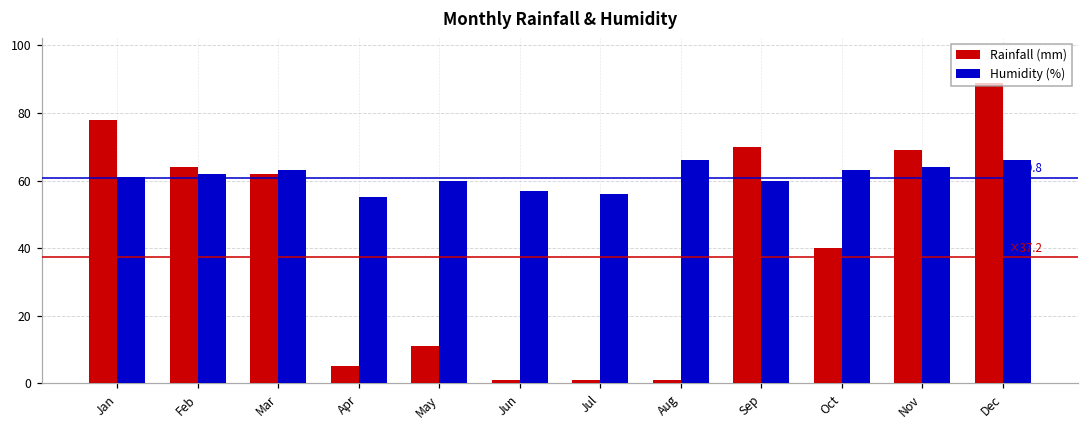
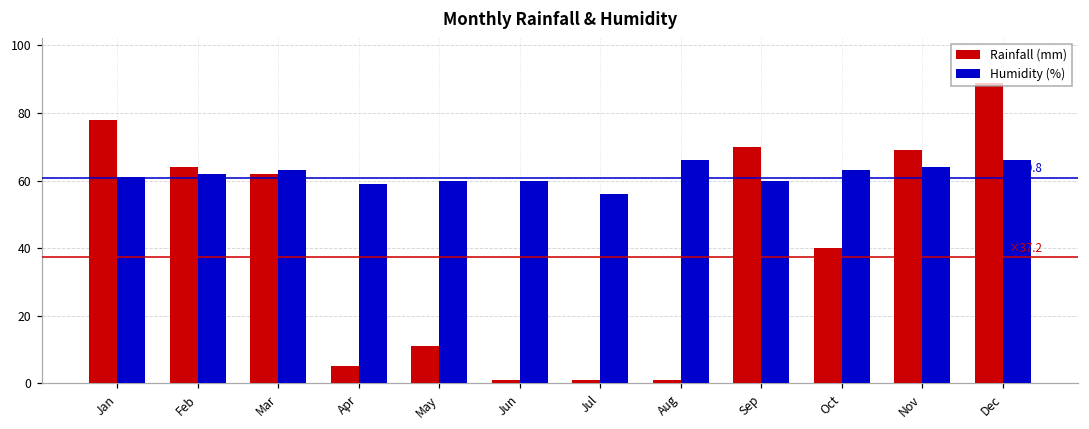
Humidity (%), Apr: 55 -> 59
Humidity (%), Jun: 57 -> 60
